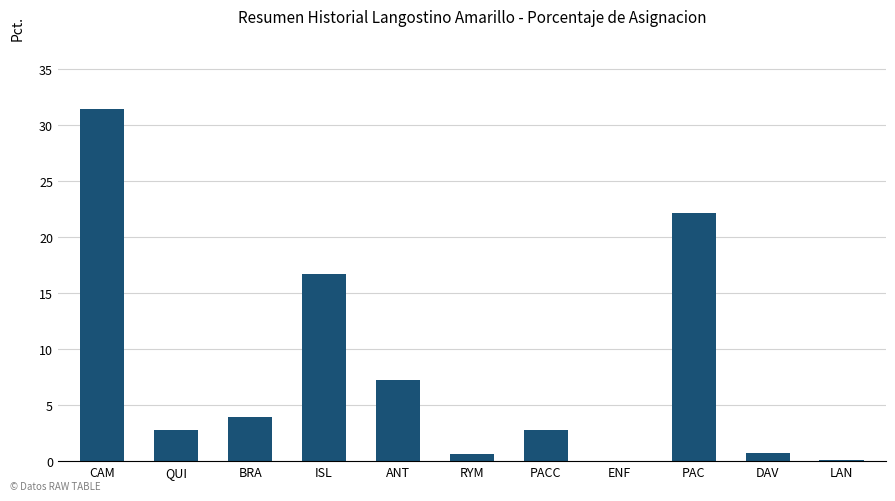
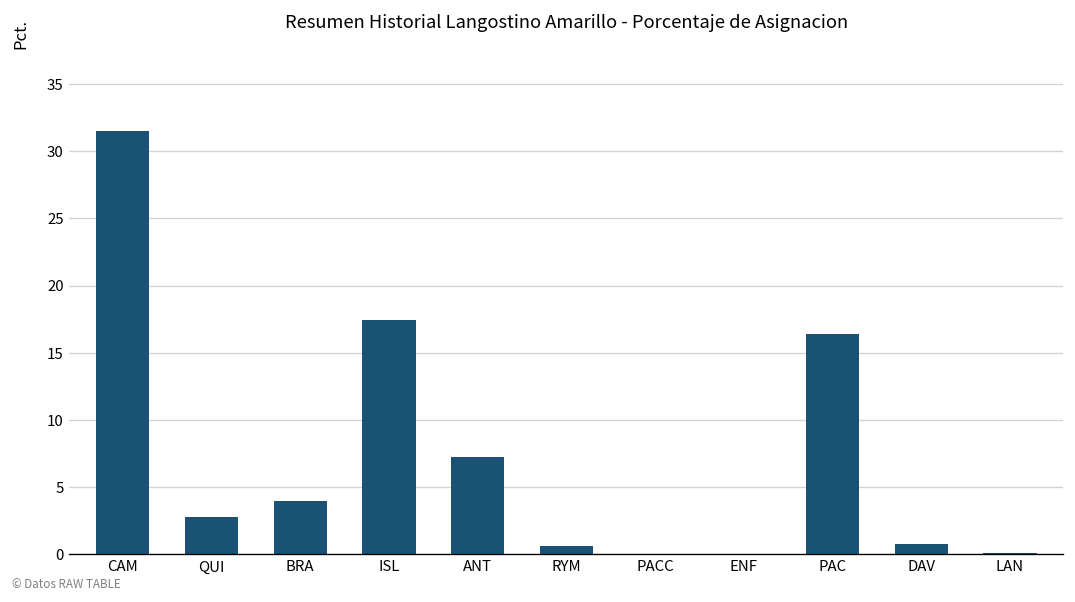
ISL: 16.7 -> 17.5
PACC: 2.8 -> 0.0
PAC: 22.2 -> 16.4
